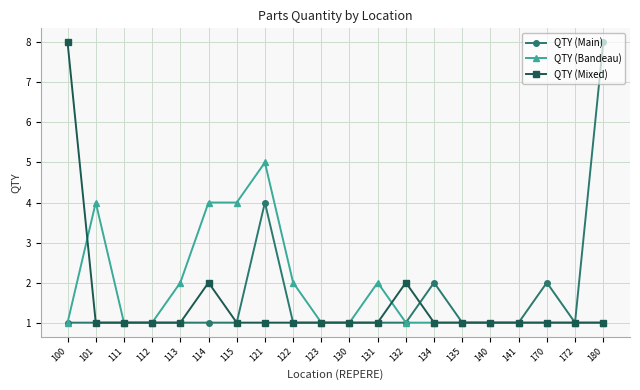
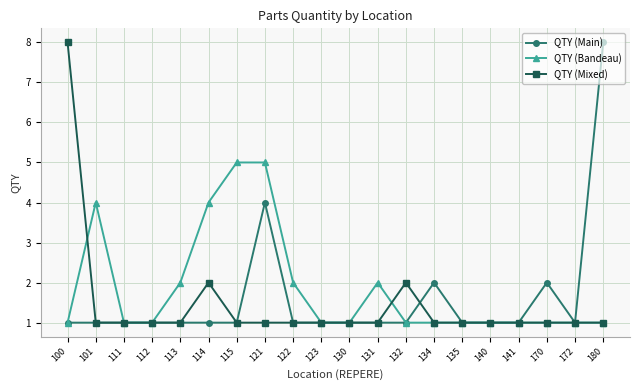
QTY (Bandeau), 115: 4 -> 5
